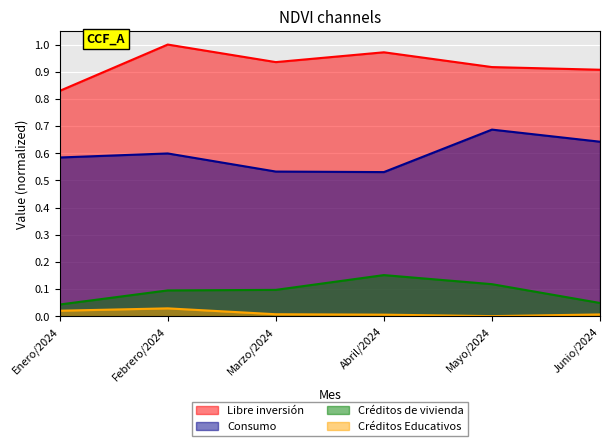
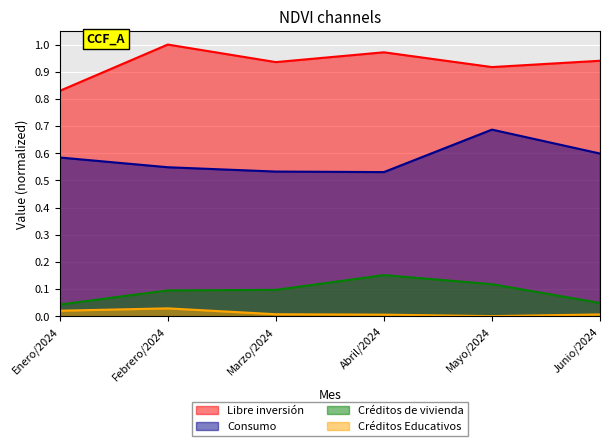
Consumo, Febrero/2024: 0.60 -> 0.55
Libre inversión, Junio/2024: 0.91 -> 0.94
Consumo, Junio/2024: 0.64 -> 0.60
